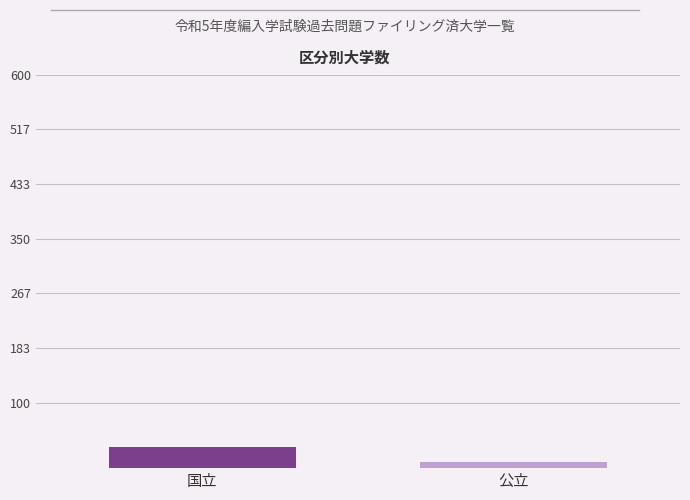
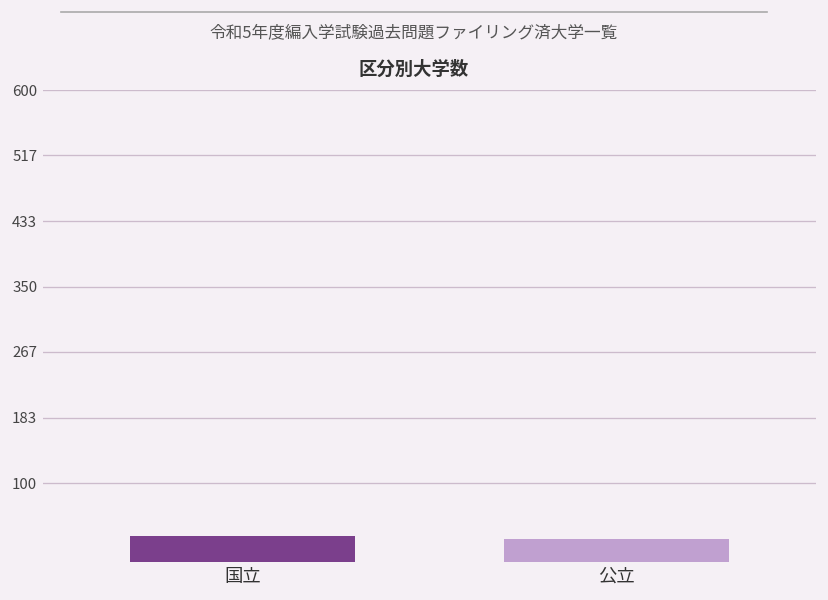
公立: 10 -> 30
